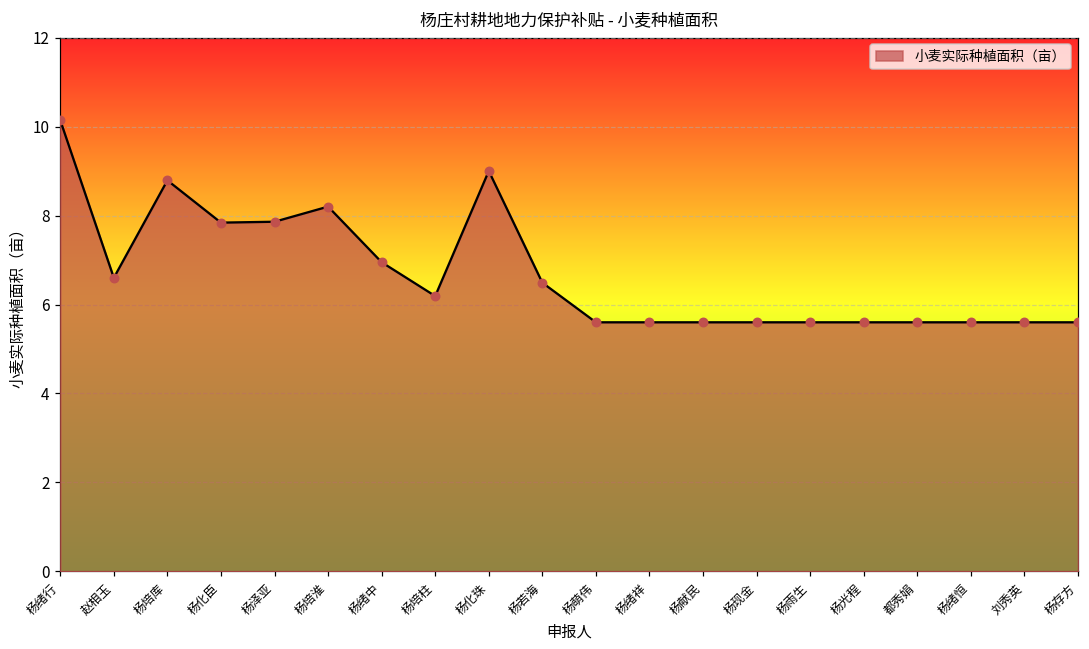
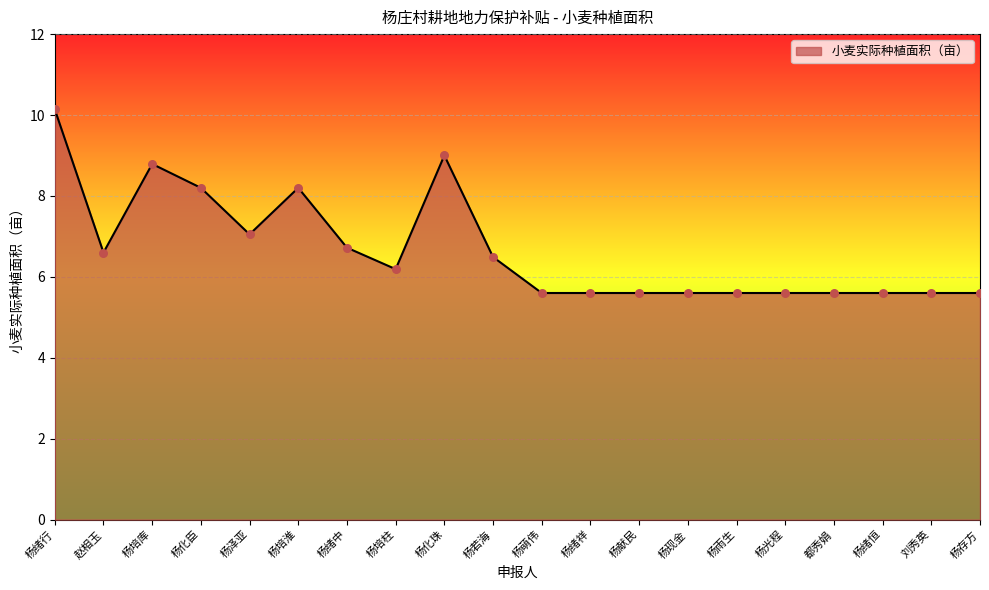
杨化臣: 7.8 -> 8.2
杨泽亚: 7.9 -> 7.1
杨绪中: 7.0 -> 6.7
